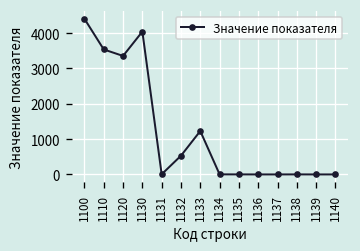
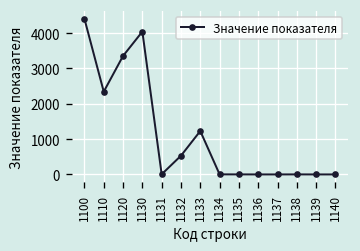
1110: 3500 -> 2300
